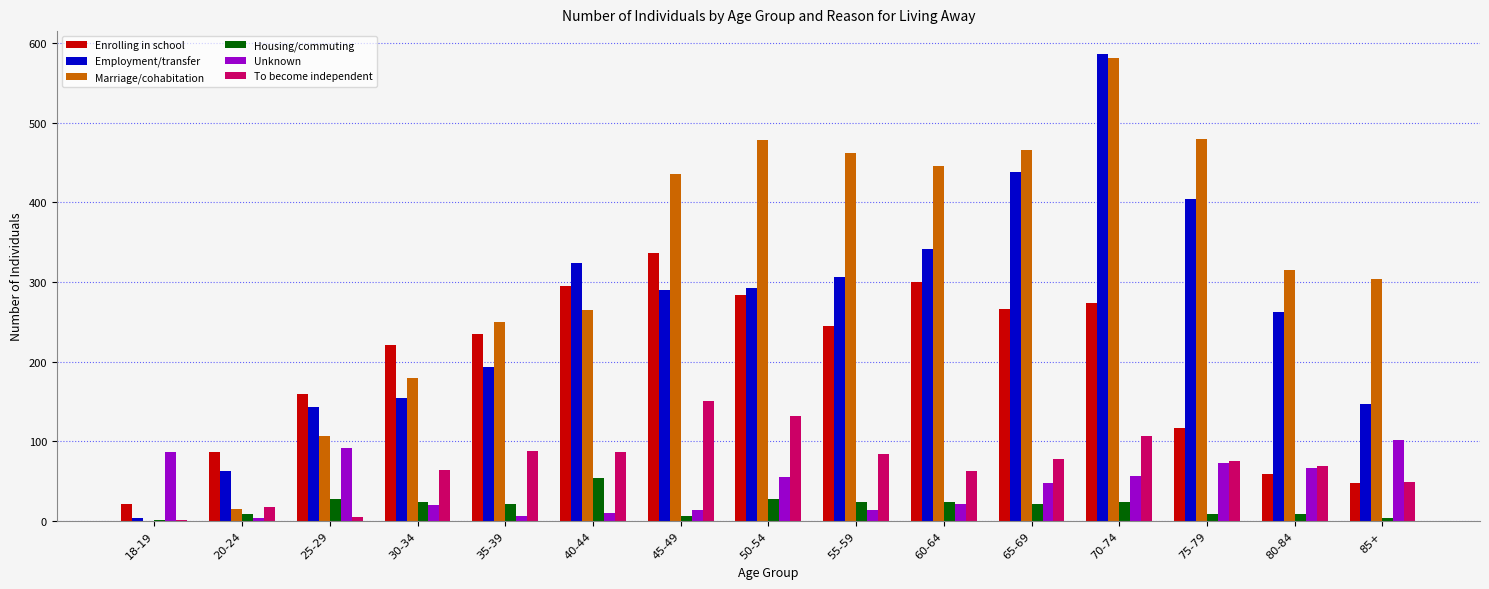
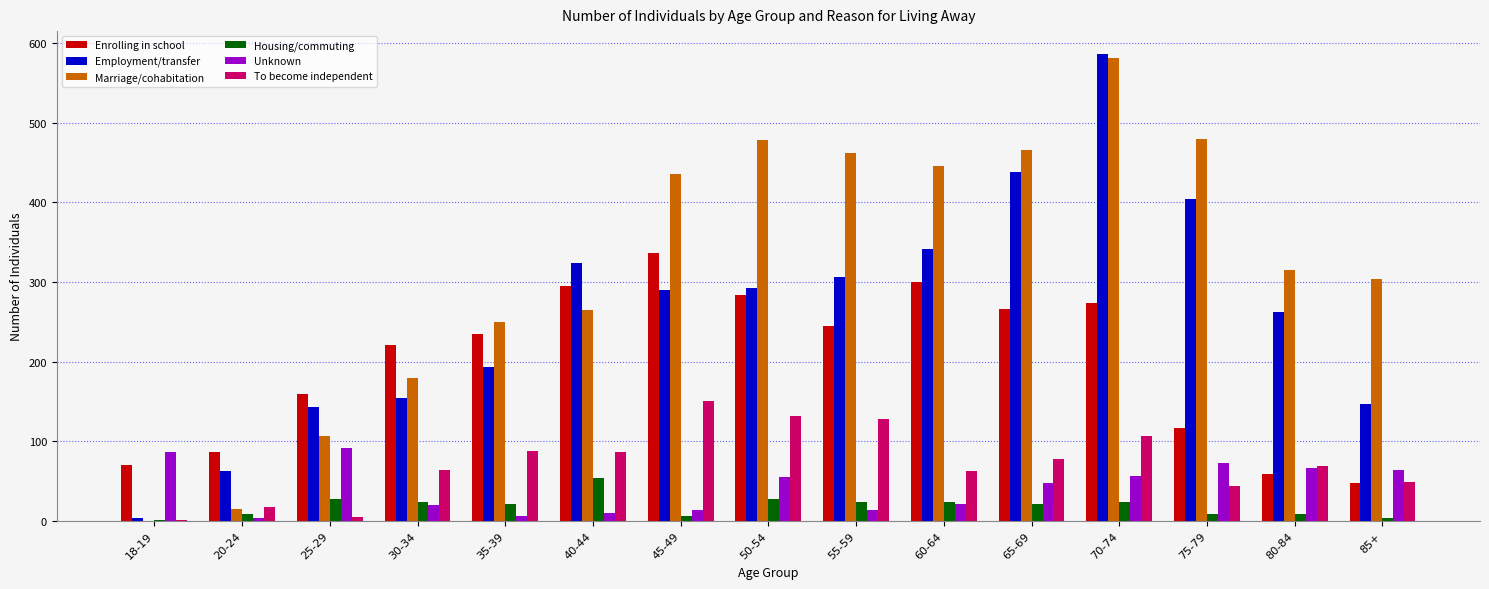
Enrolling in school, 18-19: 20 -> 70
To become independent, 55-59: 80 -> 130
To become independent, 75-79: 80 -> 40
Unknown, 85+: 100 -> 60
